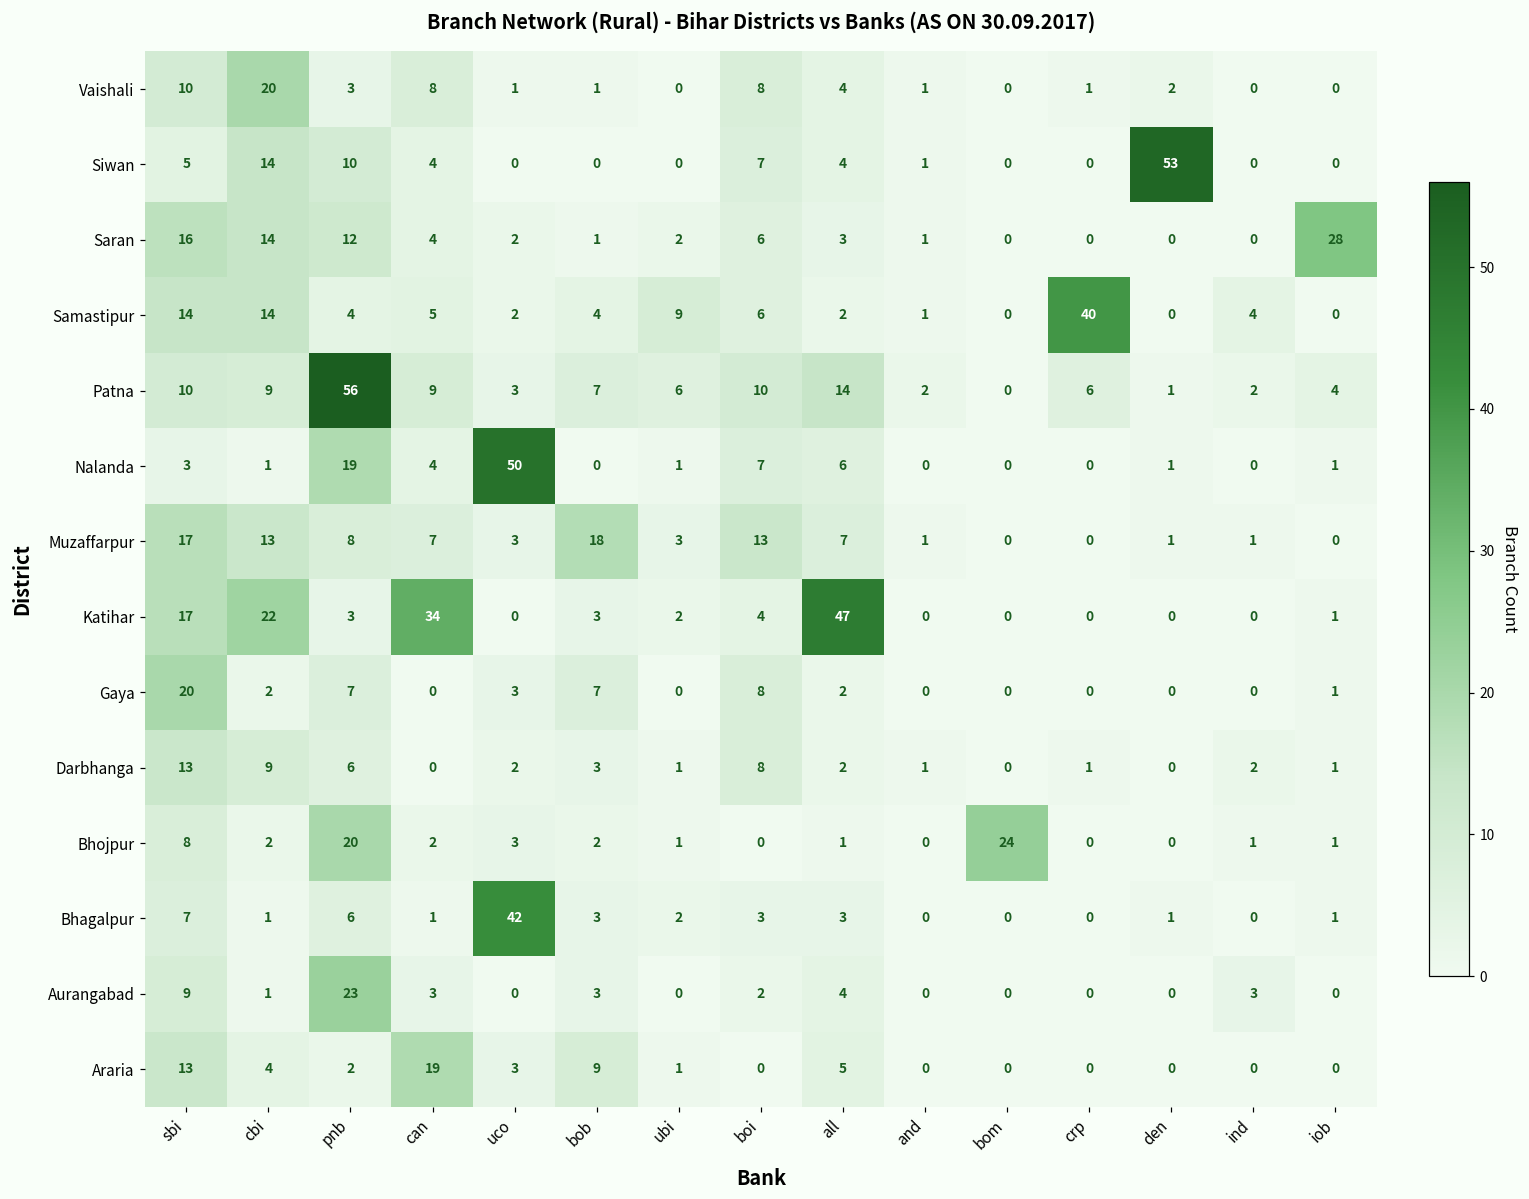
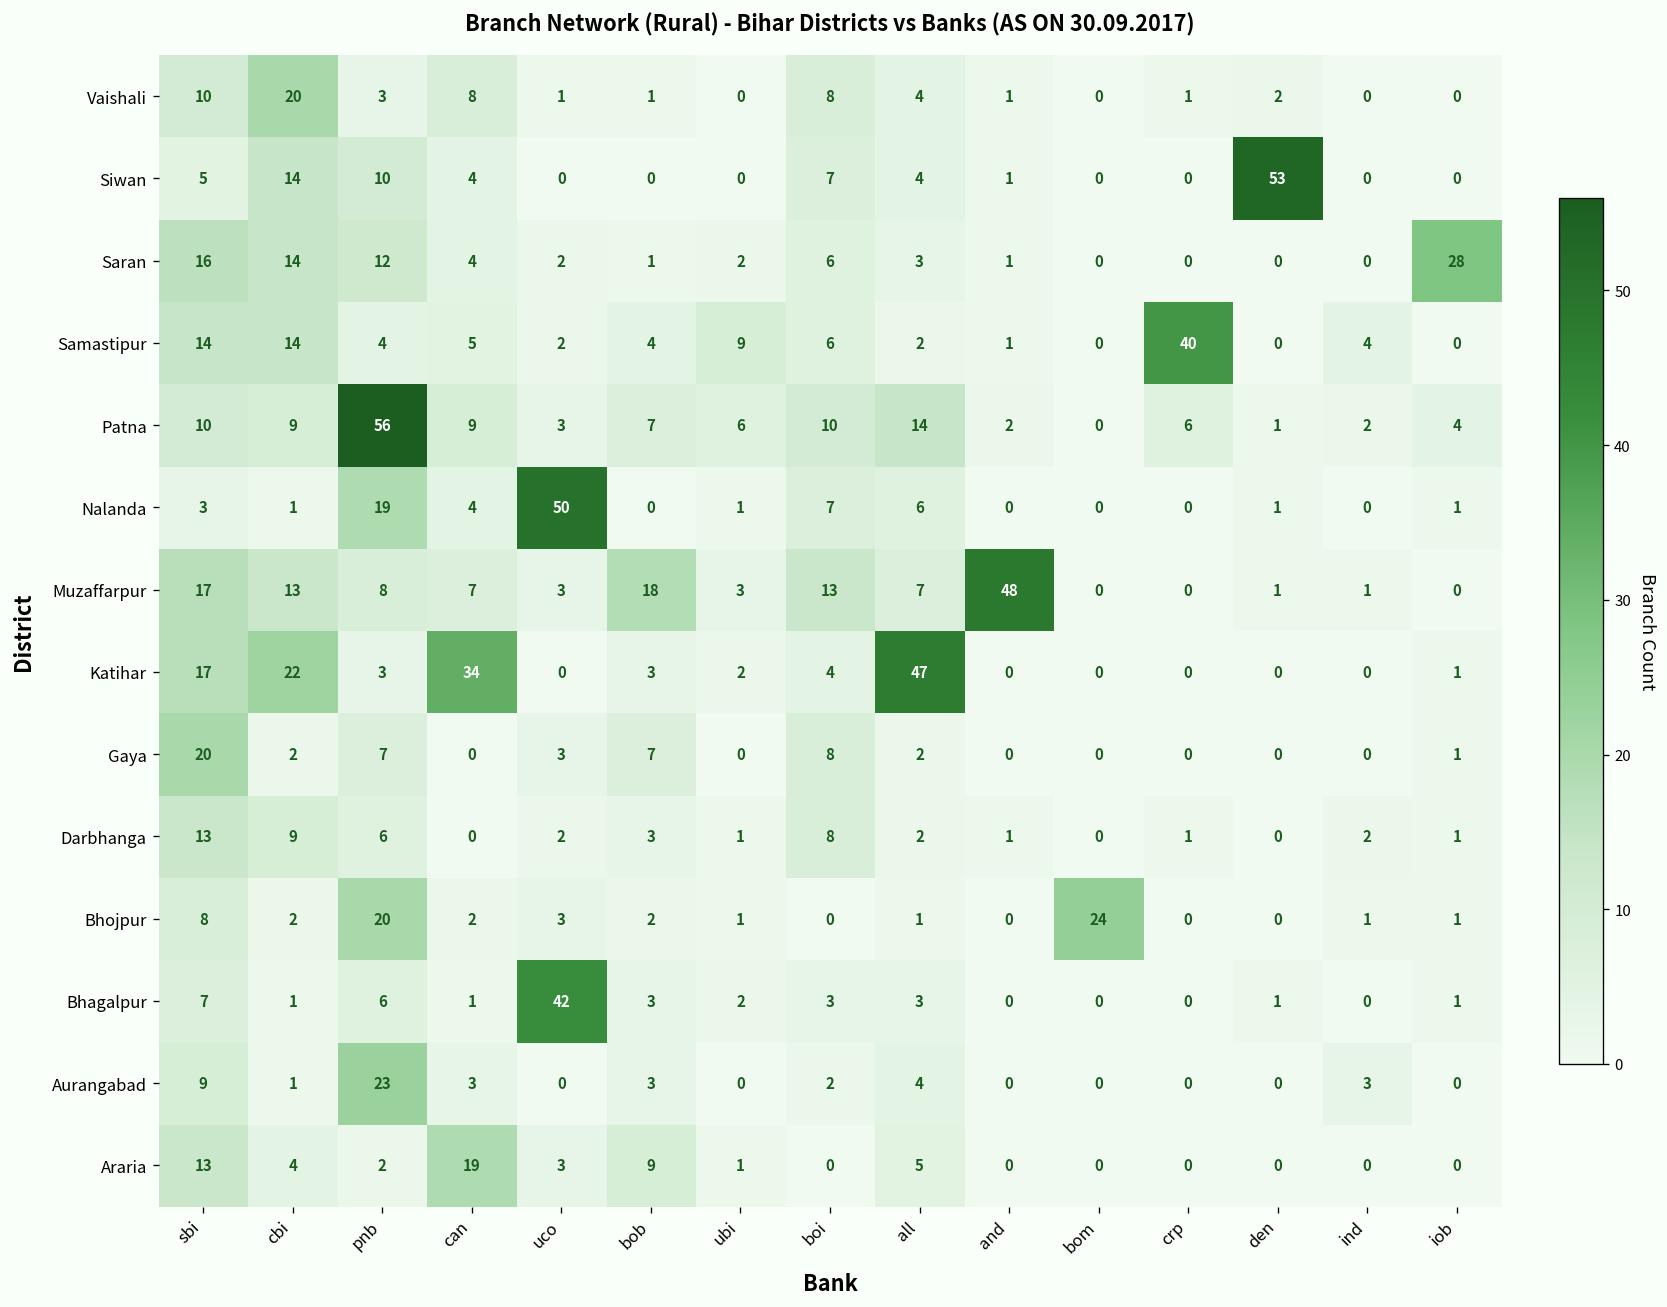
Muzaffarpur, and: 1 -> 48
